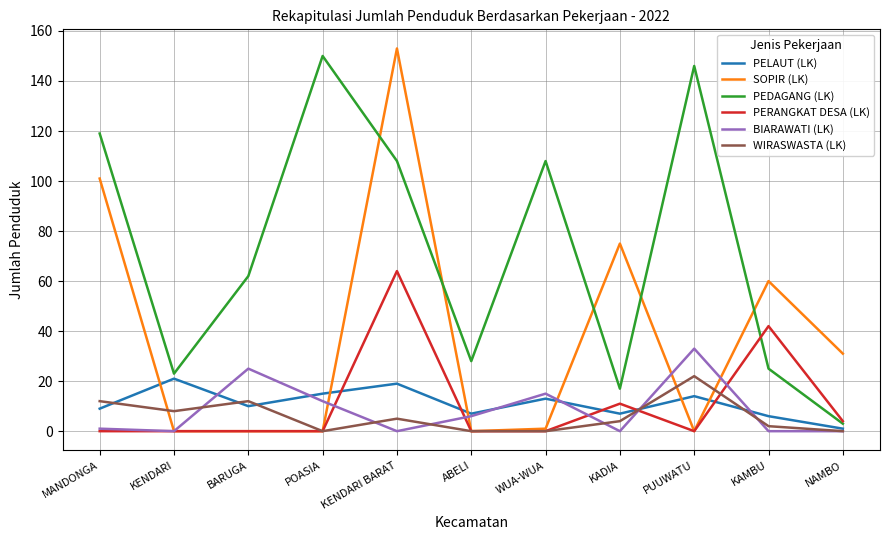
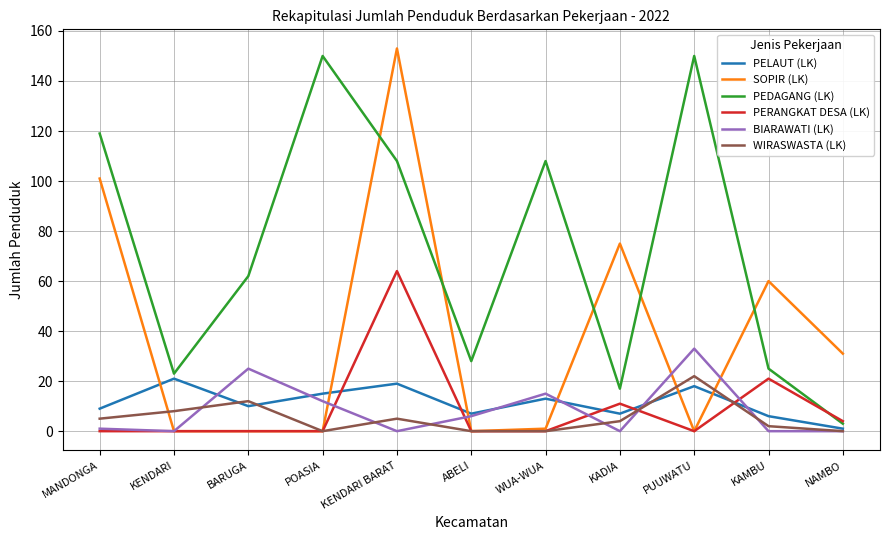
WIRASWASTA (LK), MANDONGA: 12 -> 5
PELAUT (LK), PUUWATU: 14 -> 18
PEDAGANG (LK), PUUWATU: 146 -> 150
PERANGKAT DESA (LK), KAMBU: 42 -> 21
